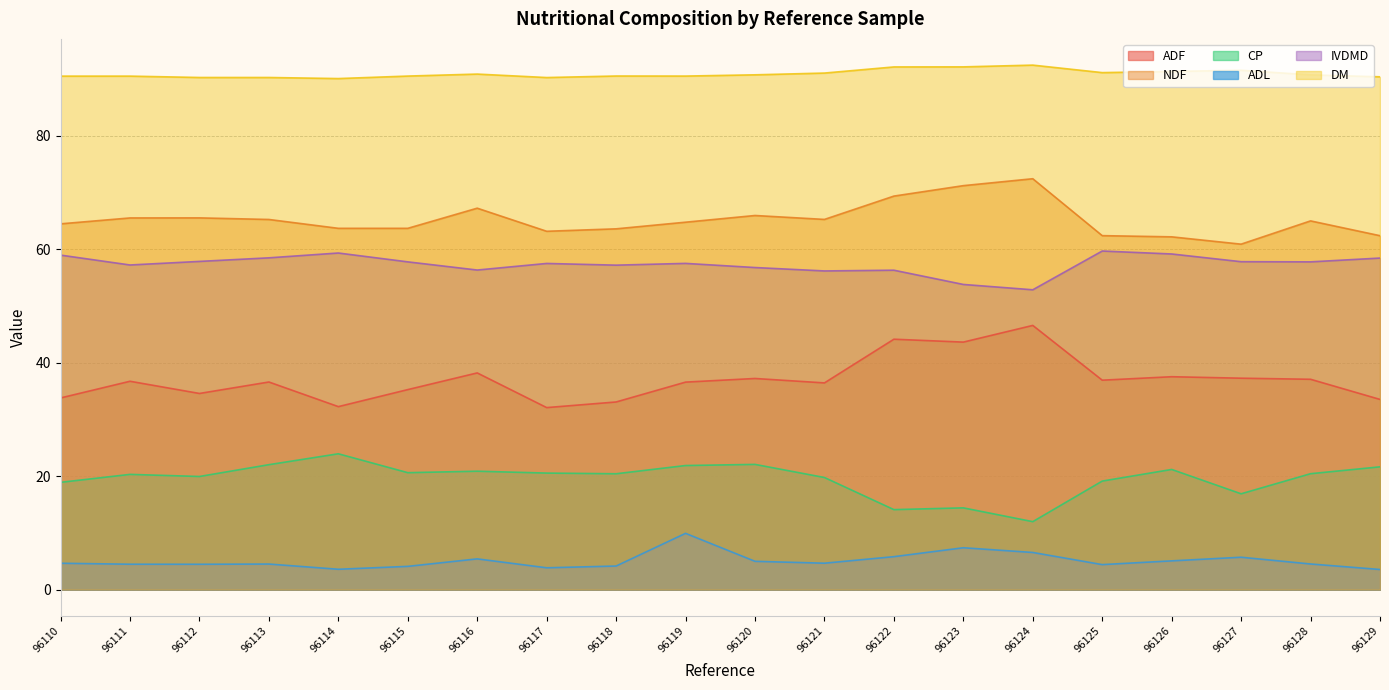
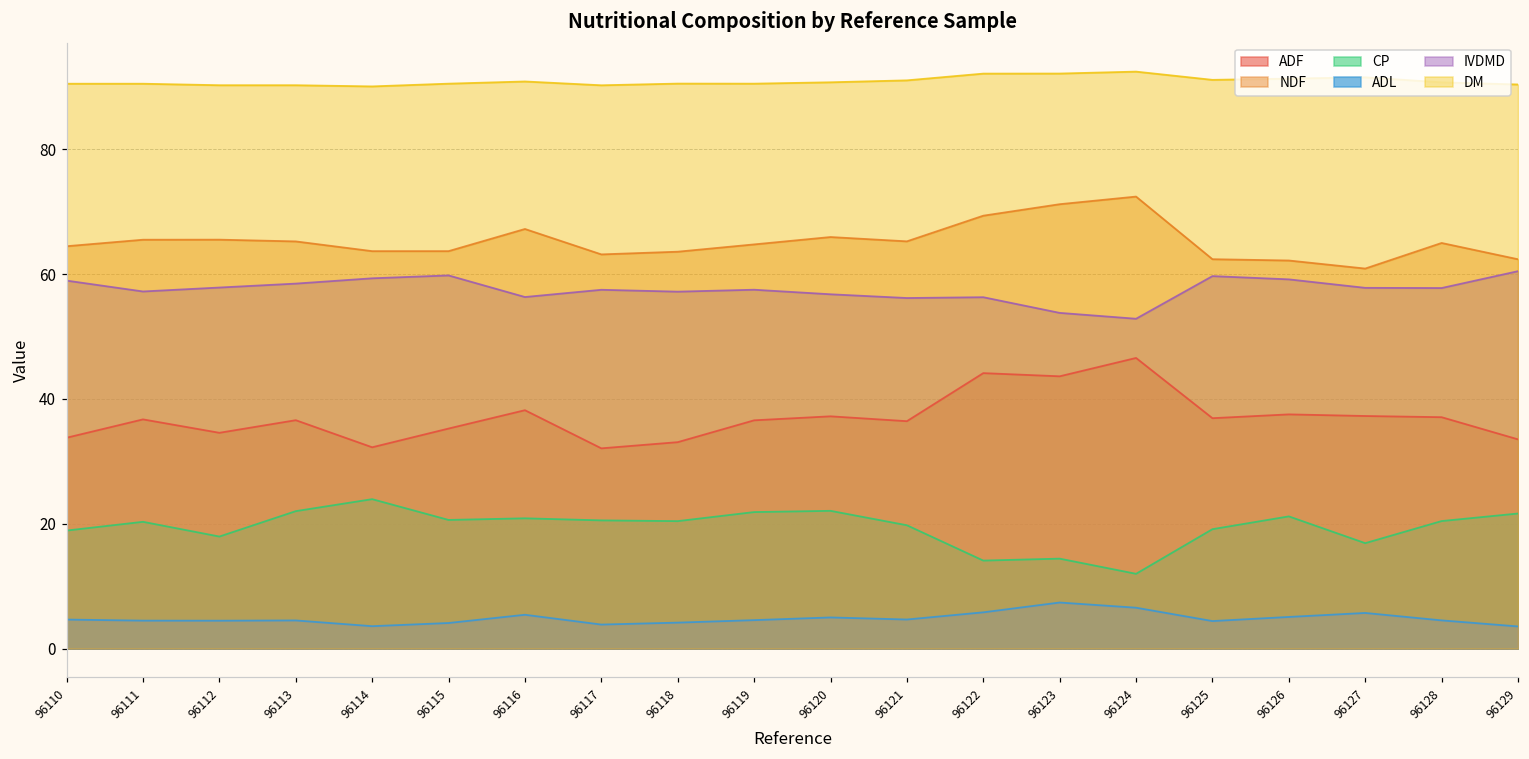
CP, 96112: 20 -> 18
IVDMD, 96115: 58 -> 60
ADL, 96119: 10 -> 5
IVDMD, 96129: 58 -> 60
